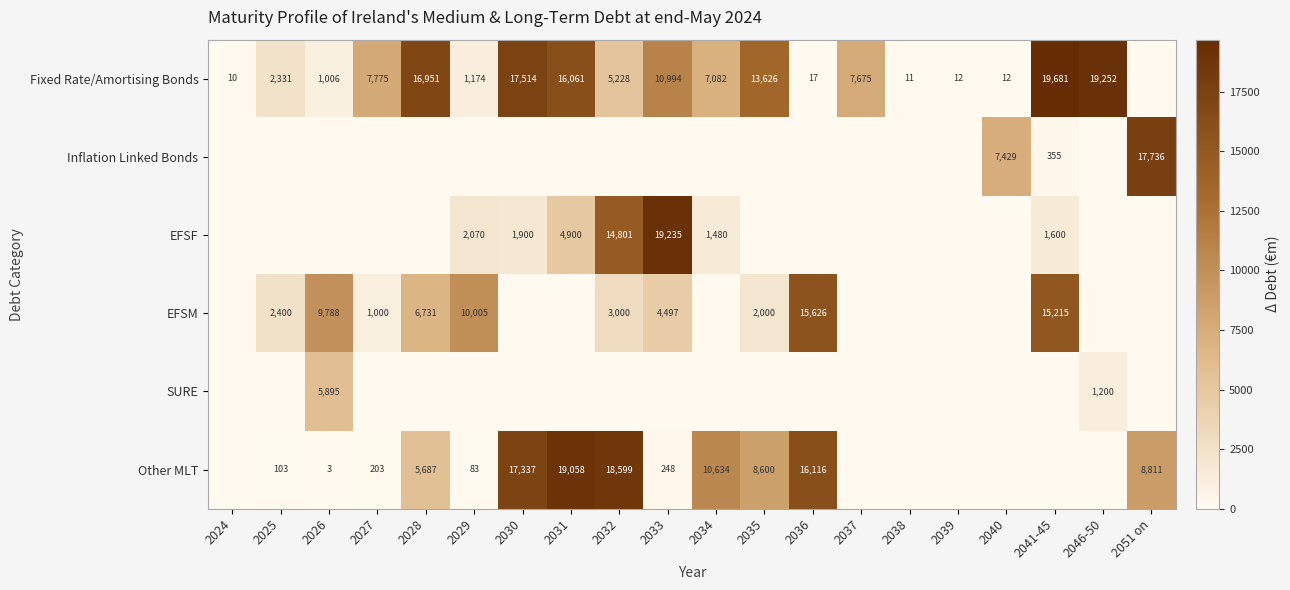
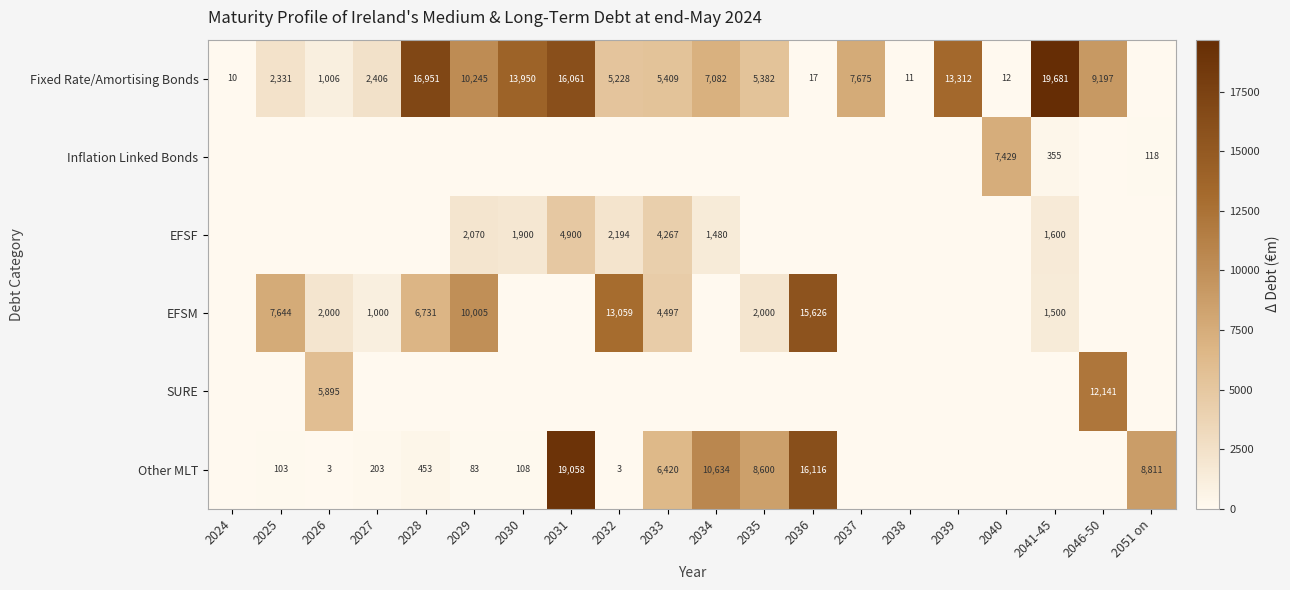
Fixed Rate/Amortising Bonds, 2027: 7,775 -> 2,406
Fixed Rate/Amortising Bonds, 2029: 1,174 -> 10,245
Fixed Rate/Amortising Bonds, 2030: 17,514 -> 13,950
Fixed Rate/Amortising Bonds, 2033: 10,994 -> 5,409
Fixed Rate/Amortising Bonds, 2035: 13,626 -> 5,382
Fixed Rate/Amortising Bonds, 2039: 12 -> 13,312
Fixed Rate/Amortising Bonds, 2046-50: 19,252 -> 9,197
Inflation Linked Bonds, 2051 on: 17,736 -> 118
EFSF, 2032: 14,801 -> 2,194
EFSF, 2033: 19,235 -> 4,267
EFSM, 2025: 2,400 -> 7,644
EFSM, 2026: 9,788 -> 2,000
EFSM, 2032: 3,000 -> 13,059
EFSM, 2041-45: 15,215 -> 1,500
SURE, 2046-50: 1,200 -> 12,141
Other MLT, 2028: 5,687 -> 453
Other MLT, 2030: 17,337 -> 108
Other MLT, 2032: 18,599 -> 3
Other MLT, 2033: 248 -> 6,420
